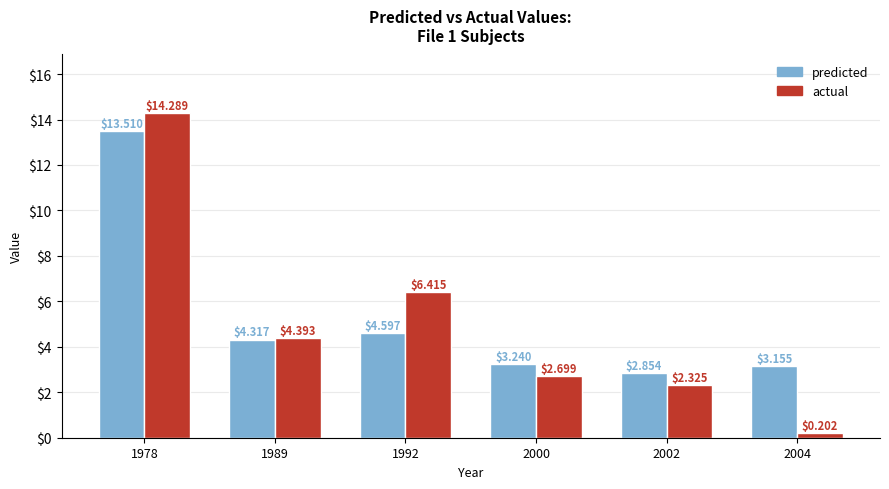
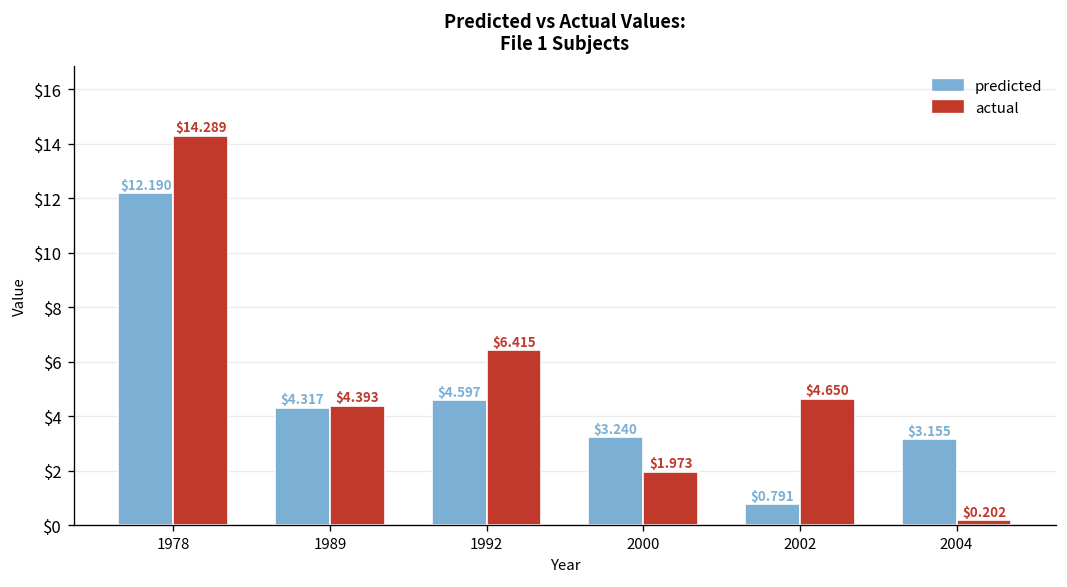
predicted, 1978: $13.510 -> $12.190
actual, 2000: $2.699 -> $1.973
predicted, 2002: $2.854 -> $0.791
actual, 2002: $2.325 -> $4.650
